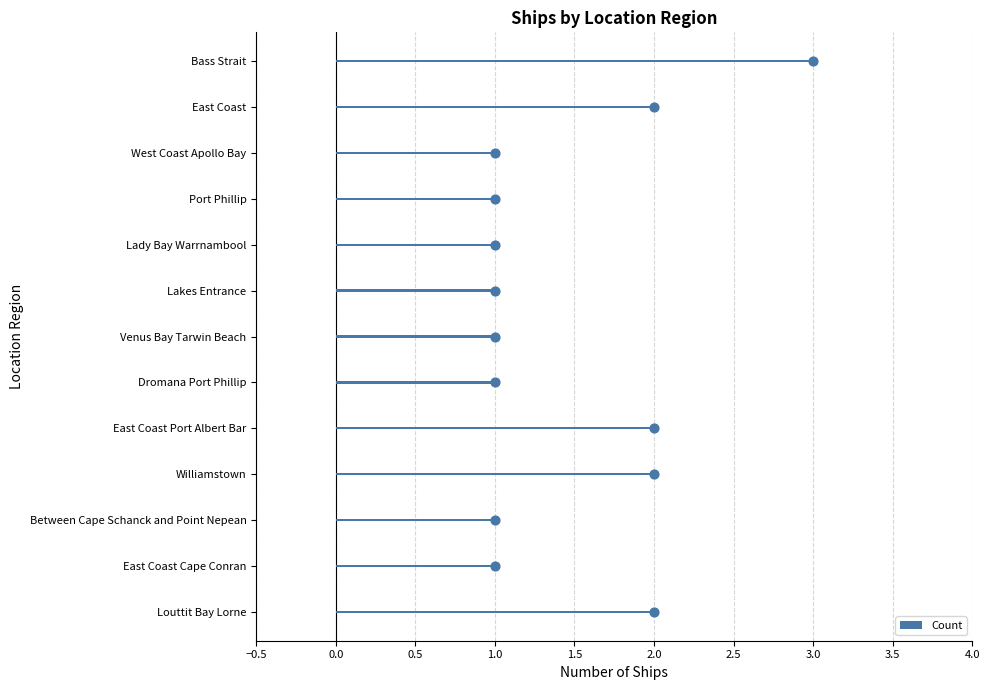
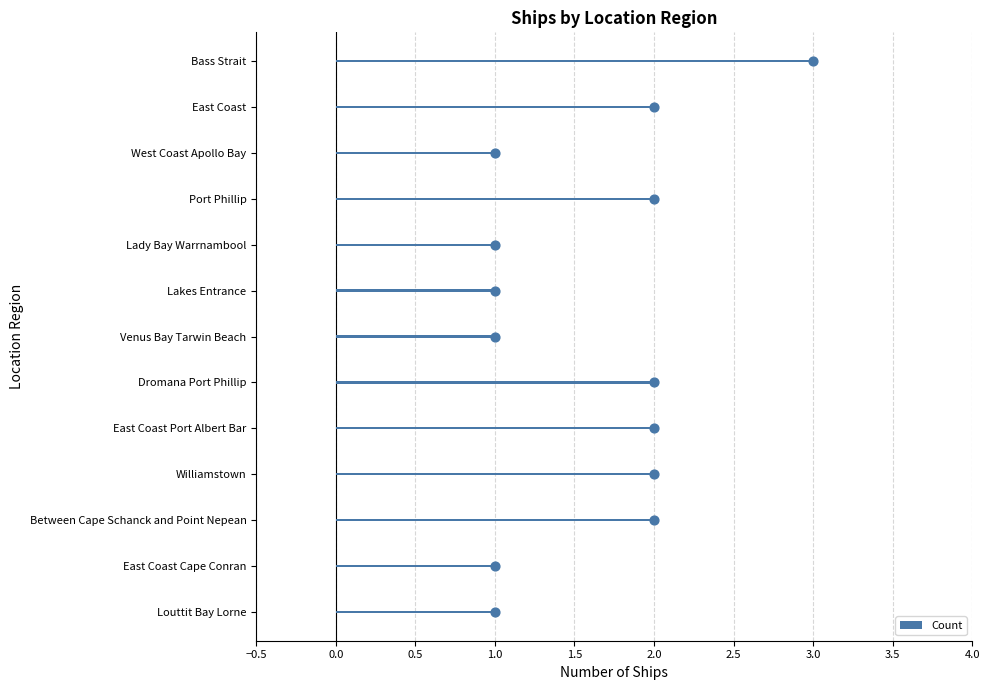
Port Phillip: 1 -> 2
Dromana Port Phillip: 1 -> 2
Between Cape Schanck and Point Nepean: 1 -> 2
Louttit Bay Lorne: 2 -> 1
